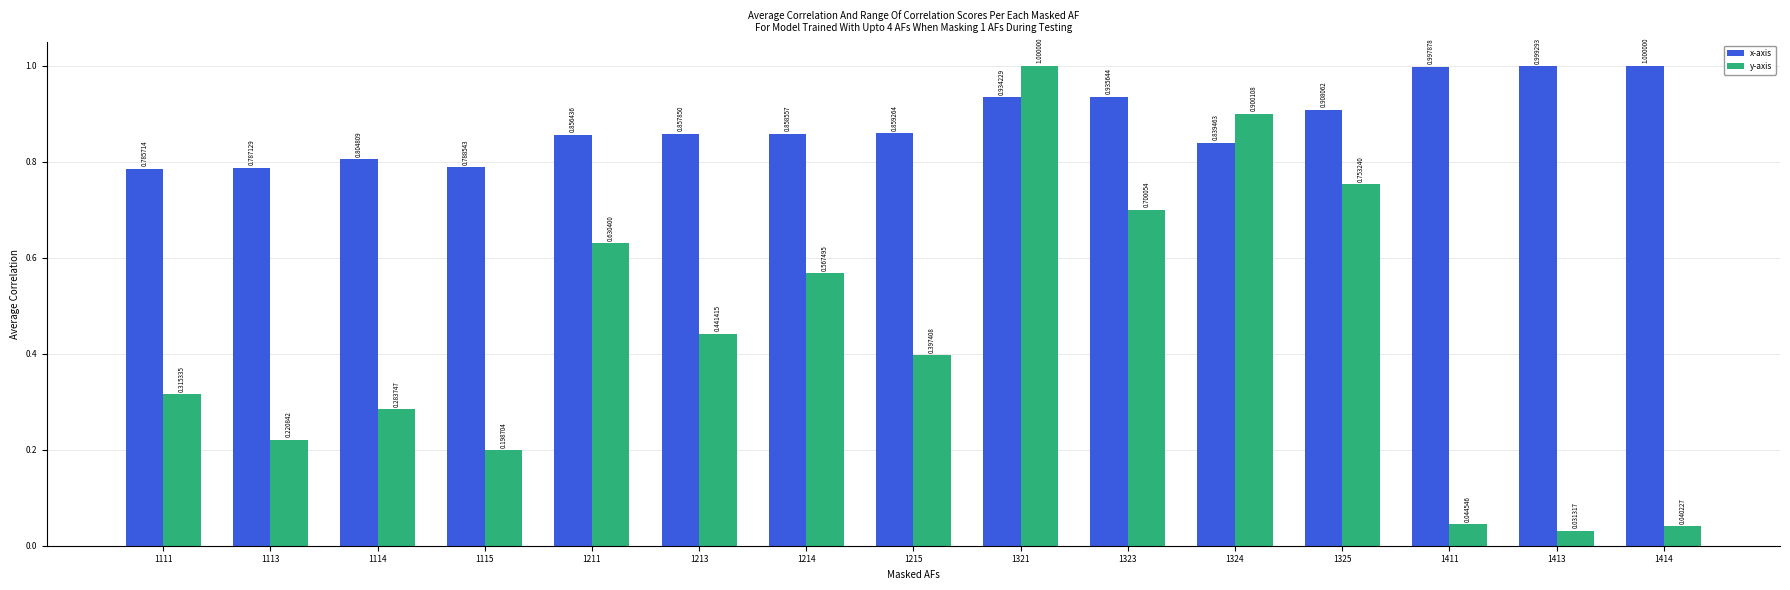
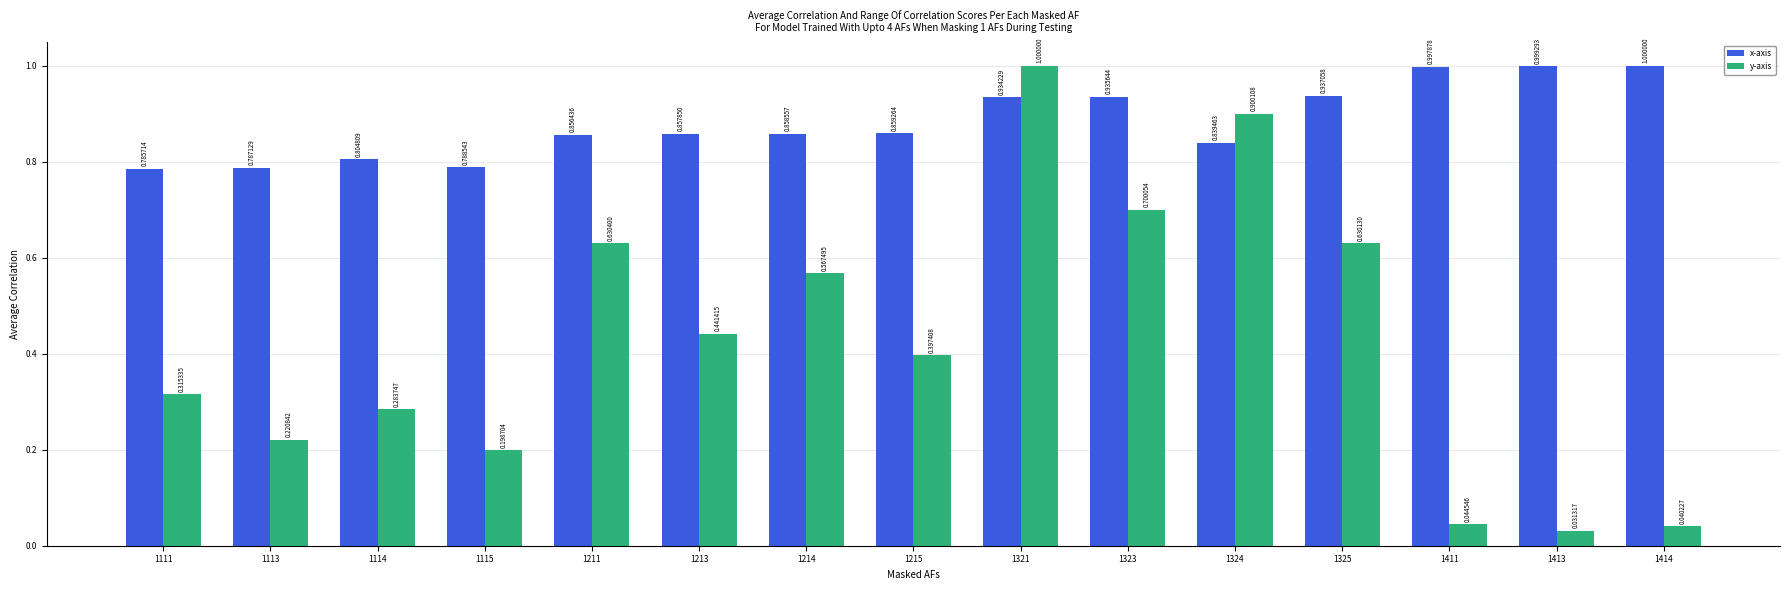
x-axis, 1325: 0.908062 -> 0.937058
y-axis, 1325: 0.753240 -> 0.630130
